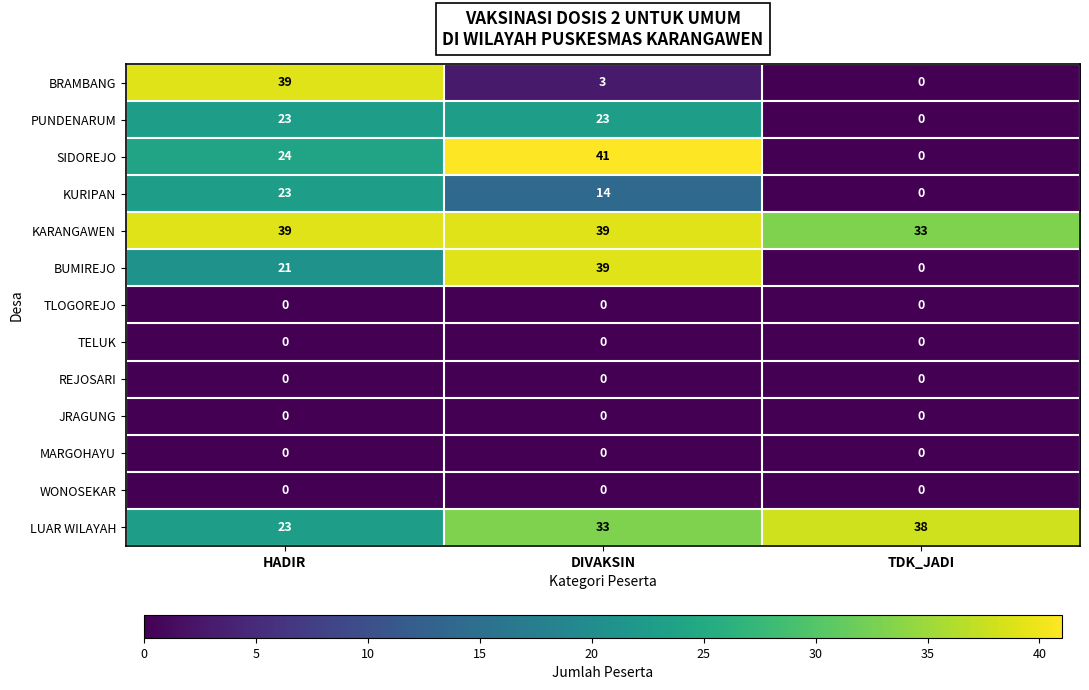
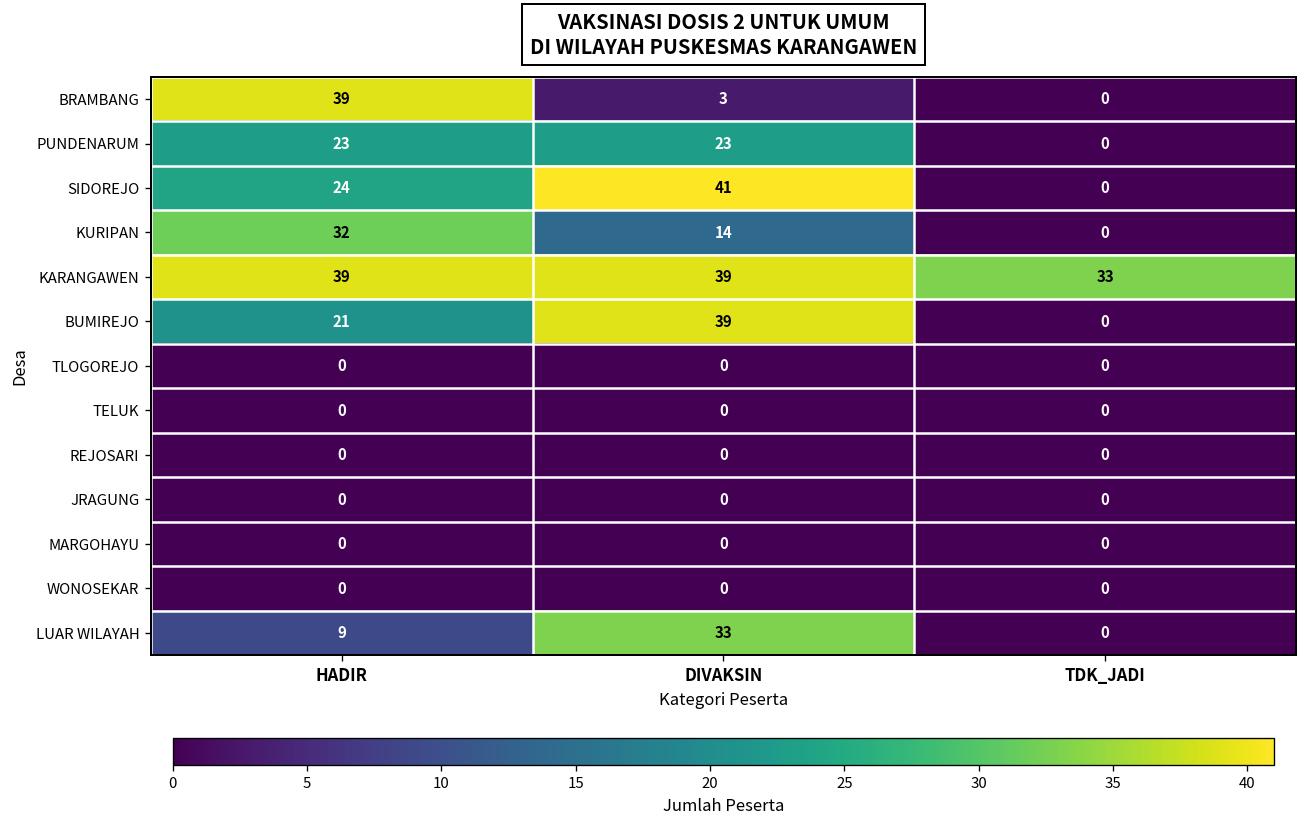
KURIPAN, HADIR: 23 -> 32
LUAR WILAYAH, HADIR: 23 -> 9
LUAR WILAYAH, TDK_JADI: 38 -> 0
